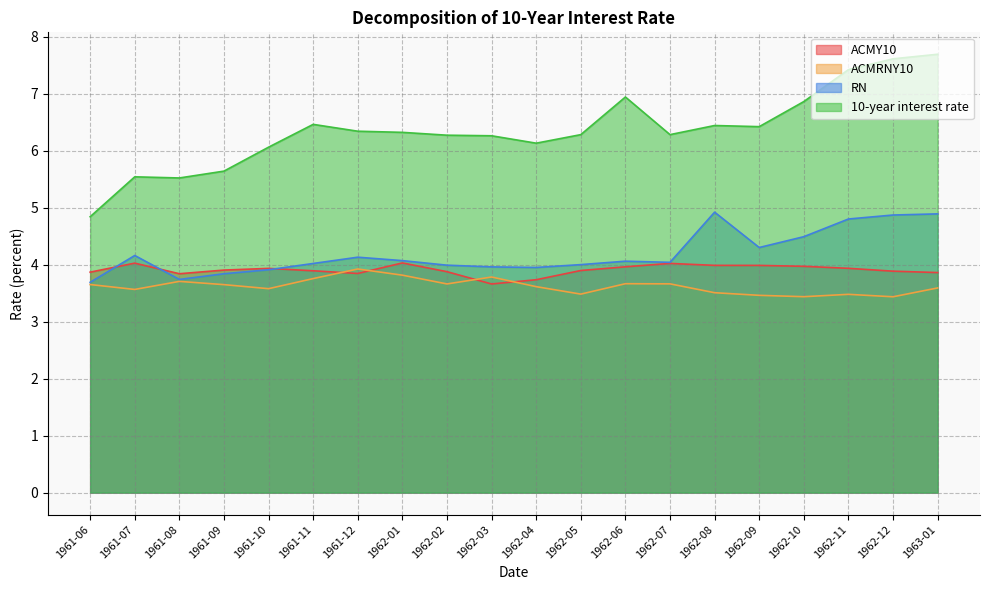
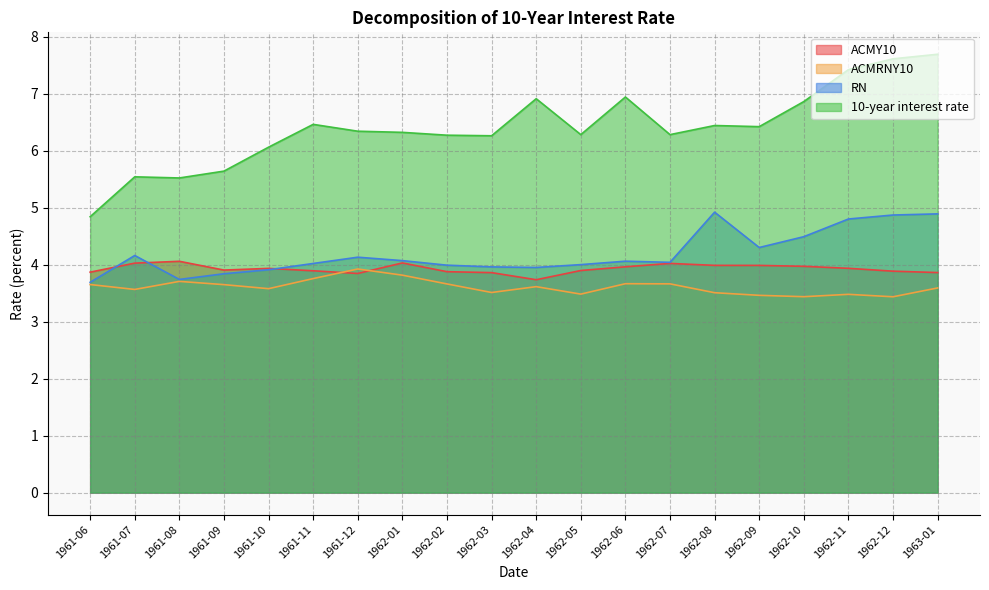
ACMY10, 1961-08: 3.8 -> 4.1
ACMY10, 1962-03: 3.7 -> 3.9
ACMRNY10, 1962-03: 3.8 -> 3.5
10-year interest rate, 1962-04: 6.1 -> 6.9
